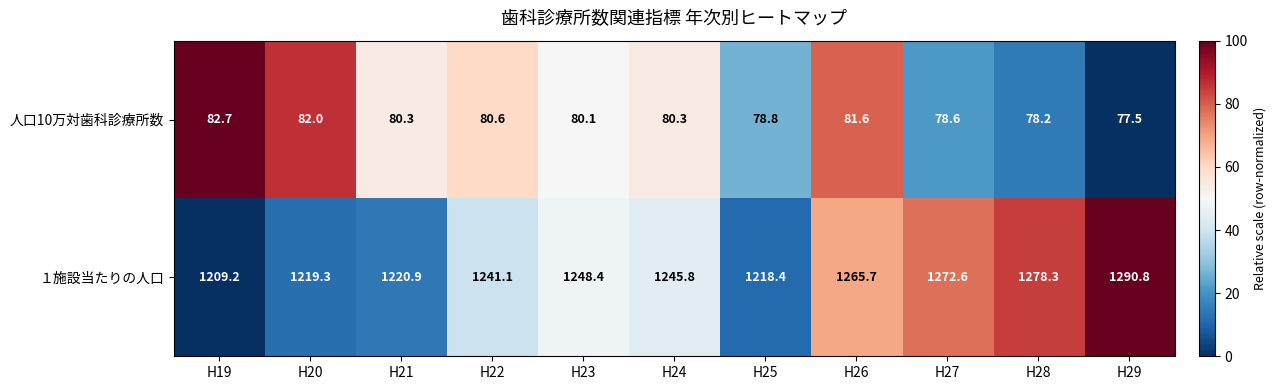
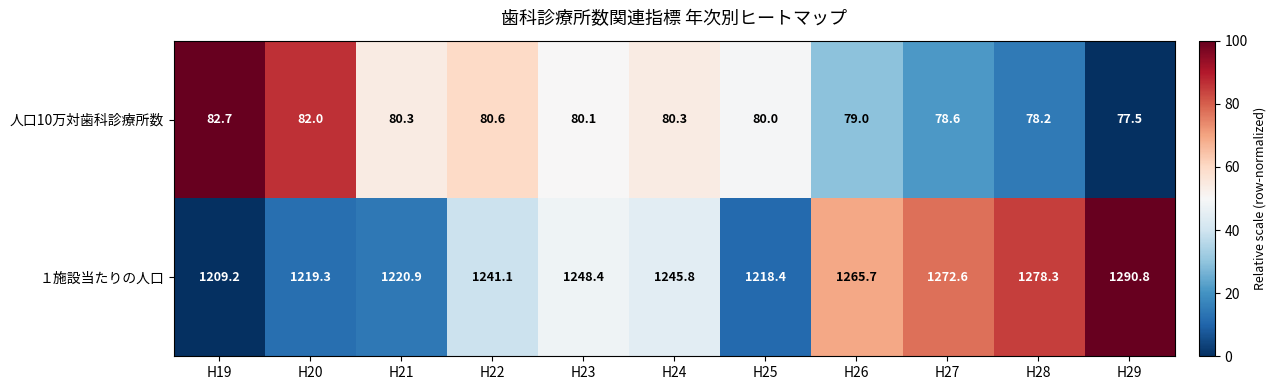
人口10万対歯科診療所数, H25: 78.8 -> 80.0
人口10万対歯科診療所数, H26: 81.6 -> 79.0
